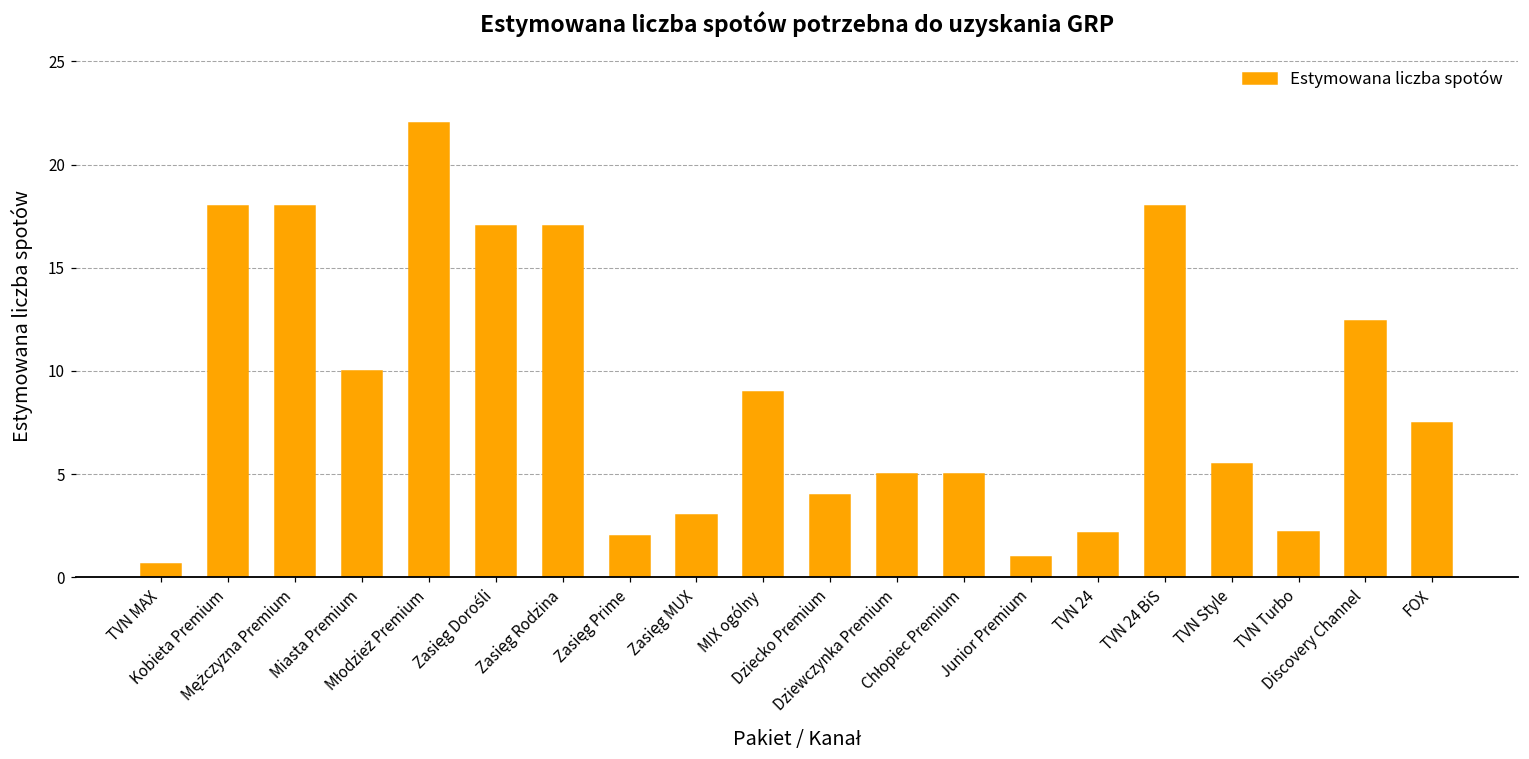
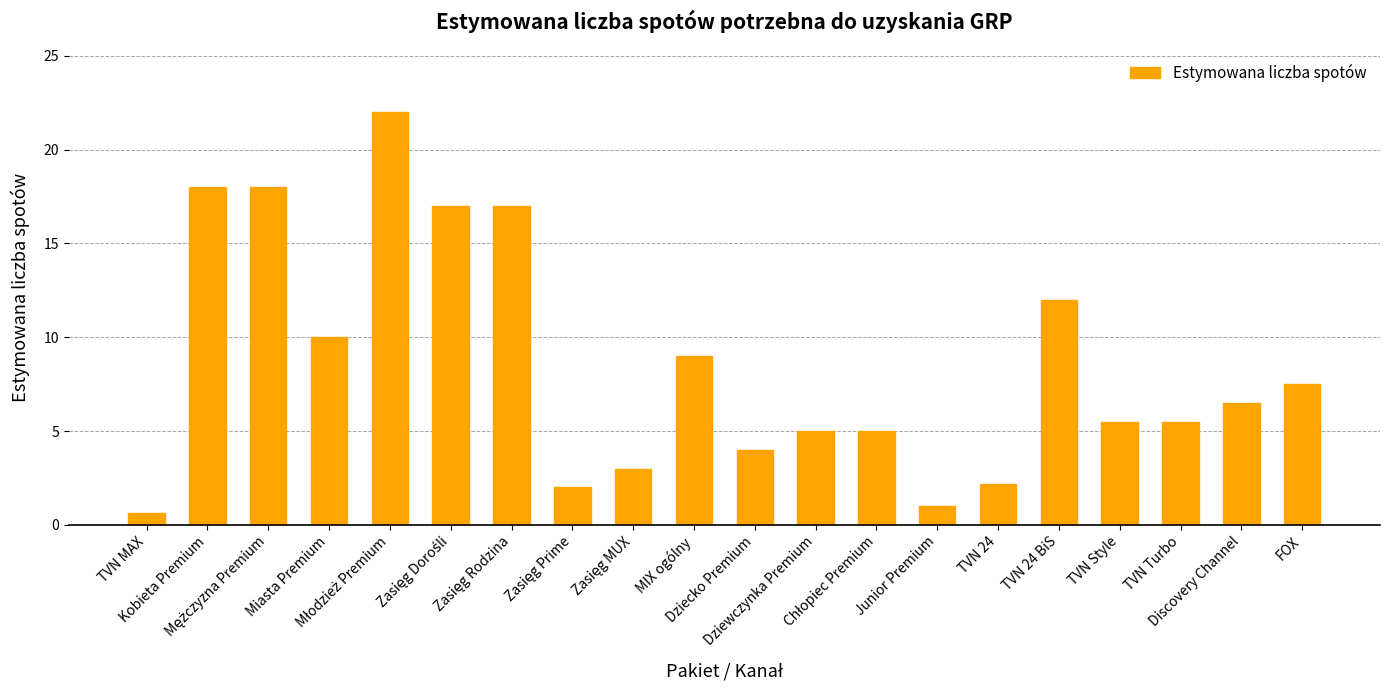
TVN 24 BiS: 18 -> 12
TVN Turbo: 2.2 -> 5.5
Discovery Channel: 12.4 -> 6.5
